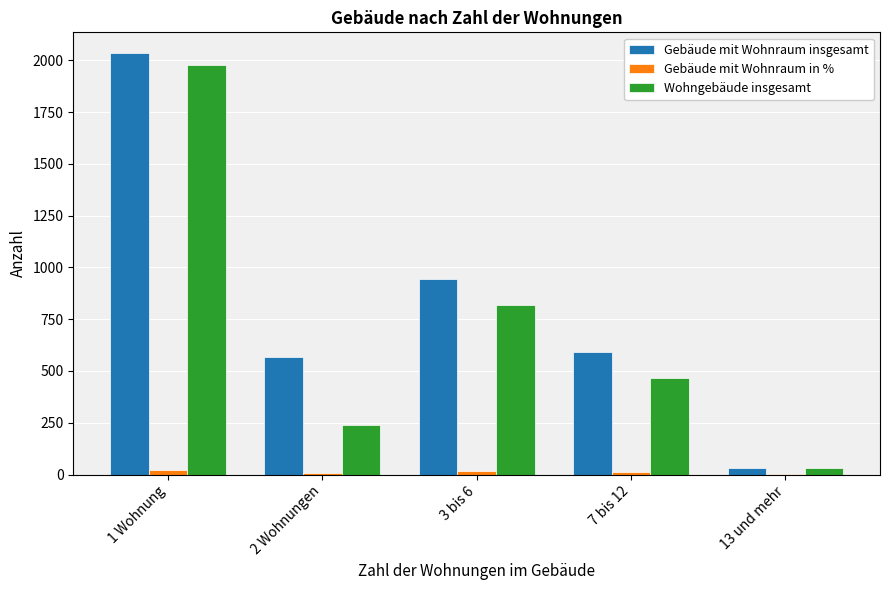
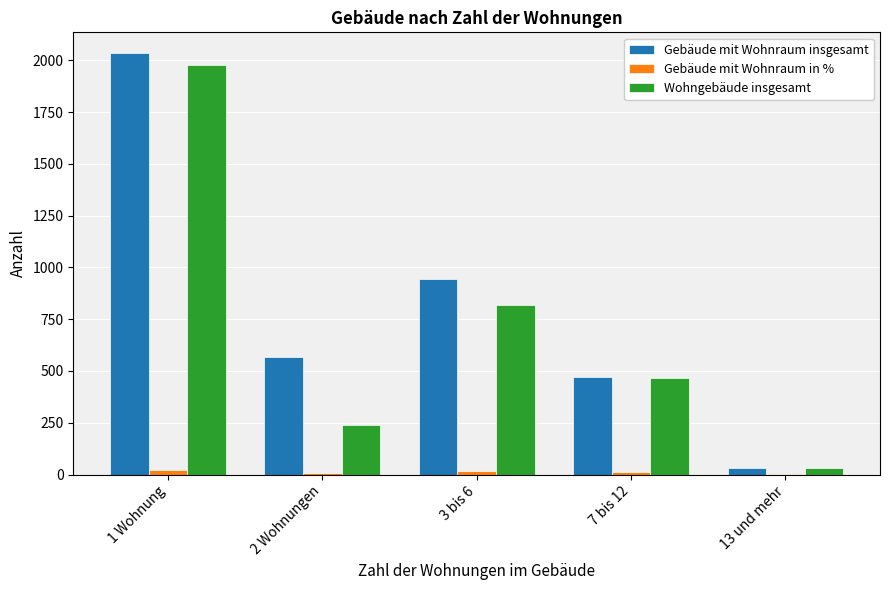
Gebäude mit Wohnraum insgesamt, 7 bis 12: 590 -> 470
